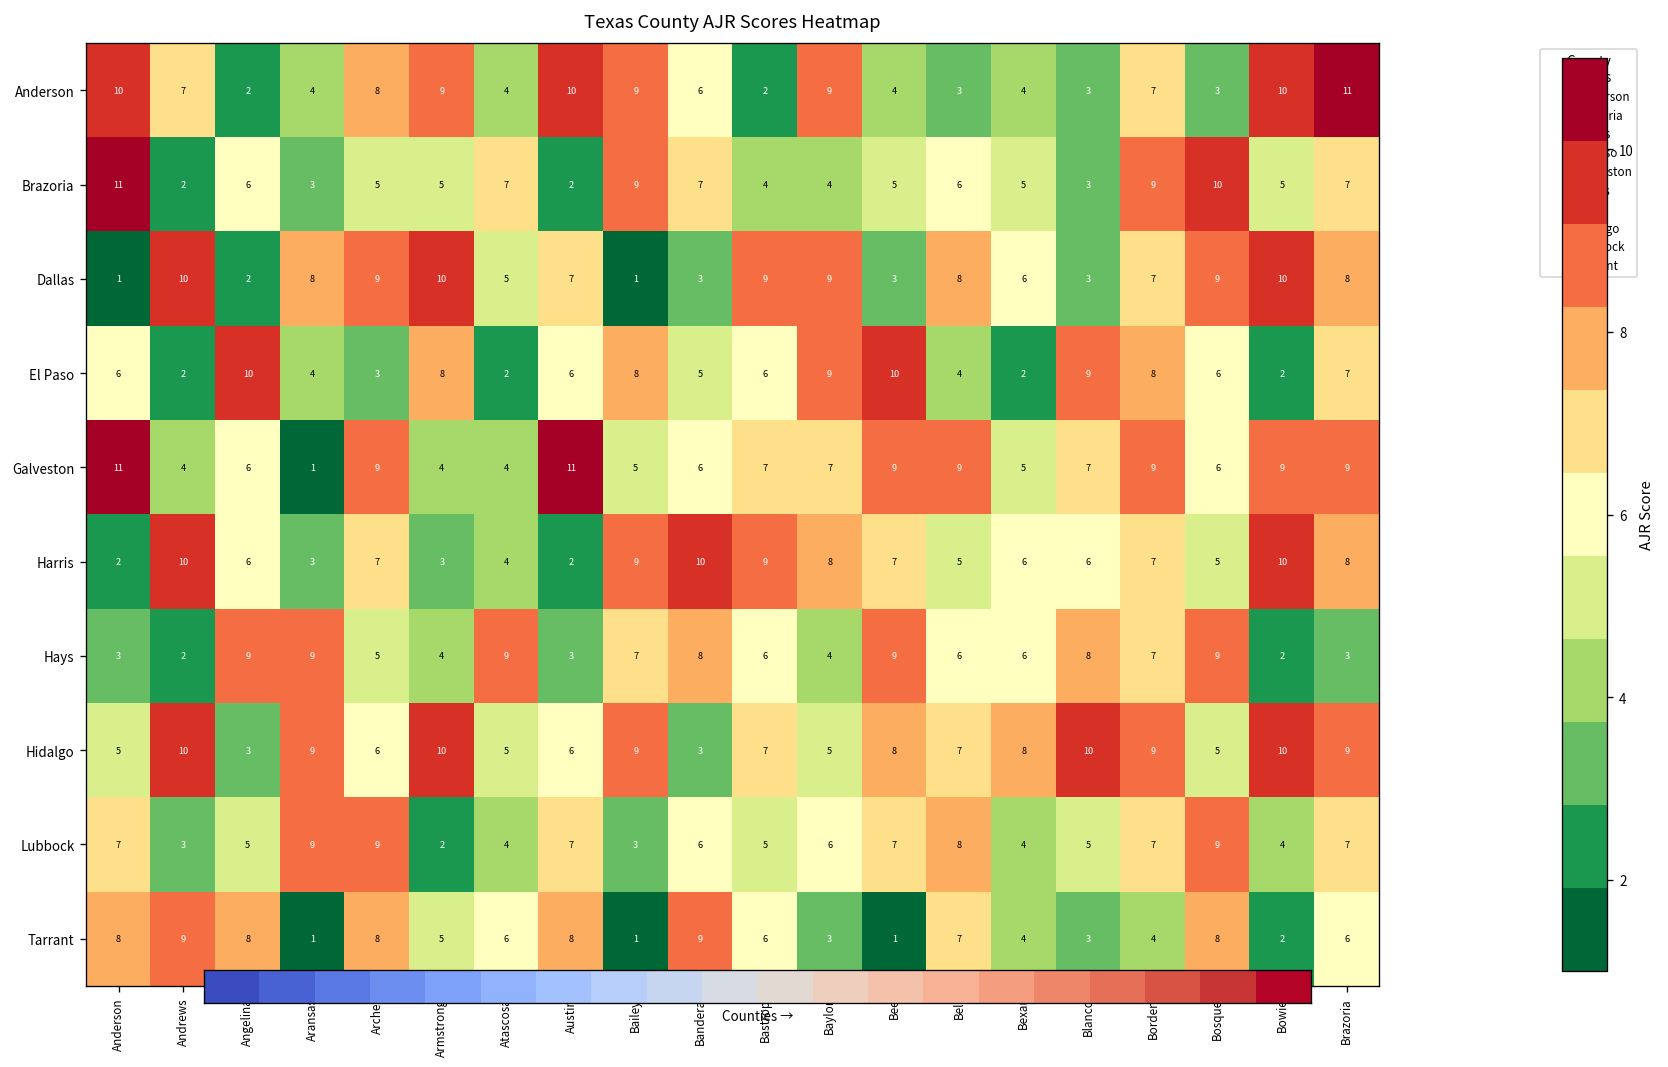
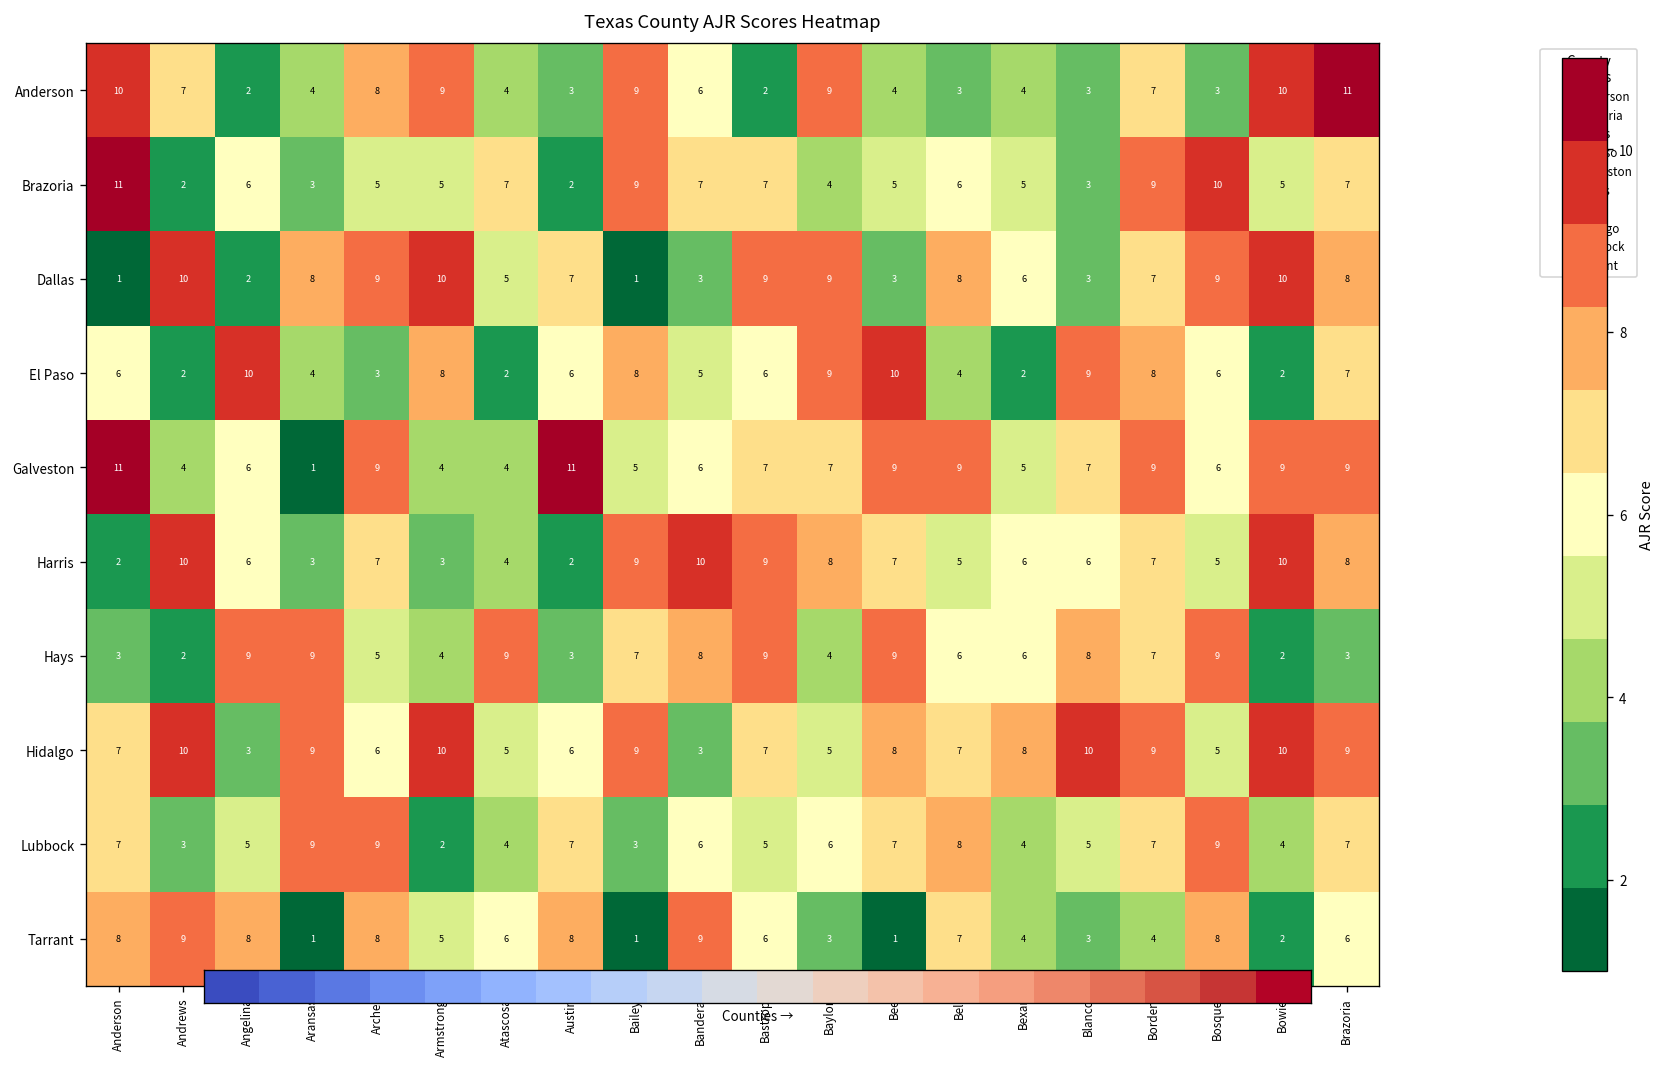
Anderson, Austin: 10 -> 3
Brazoria, Bastrop: 4 -> 7
Hays, Bastrop: 6 -> 9
Hidalgo, Anderson: 5 -> 7
